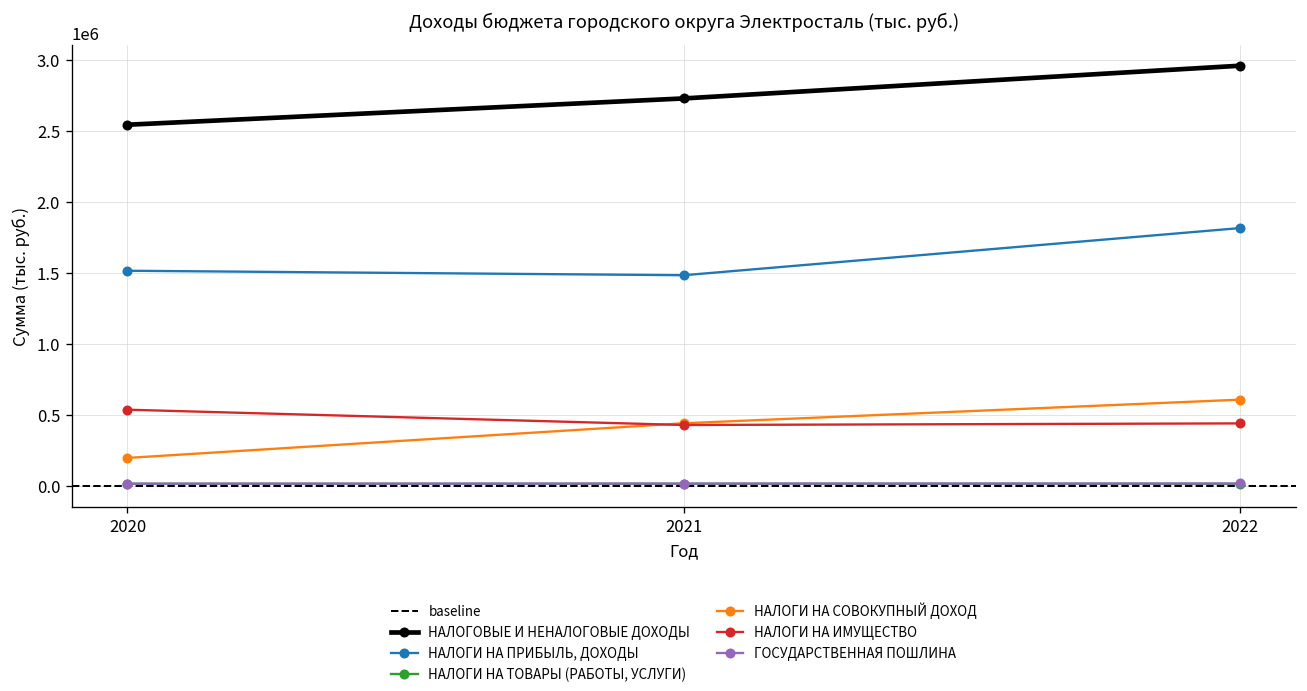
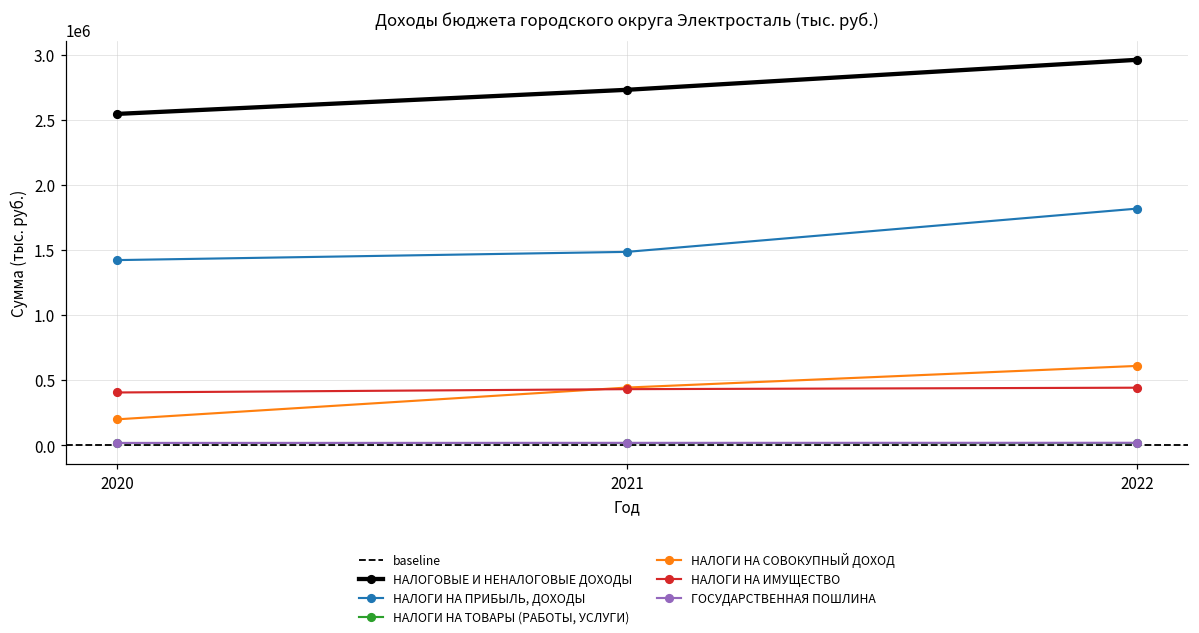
НАЛОГИ НА ПРИБЫЛЬ, ДОХОДЫ, 2020: 1520000 -> 1420000
НАЛОГИ НА ИМУЩЕСТВО, 2020: 540000 -> 400000
